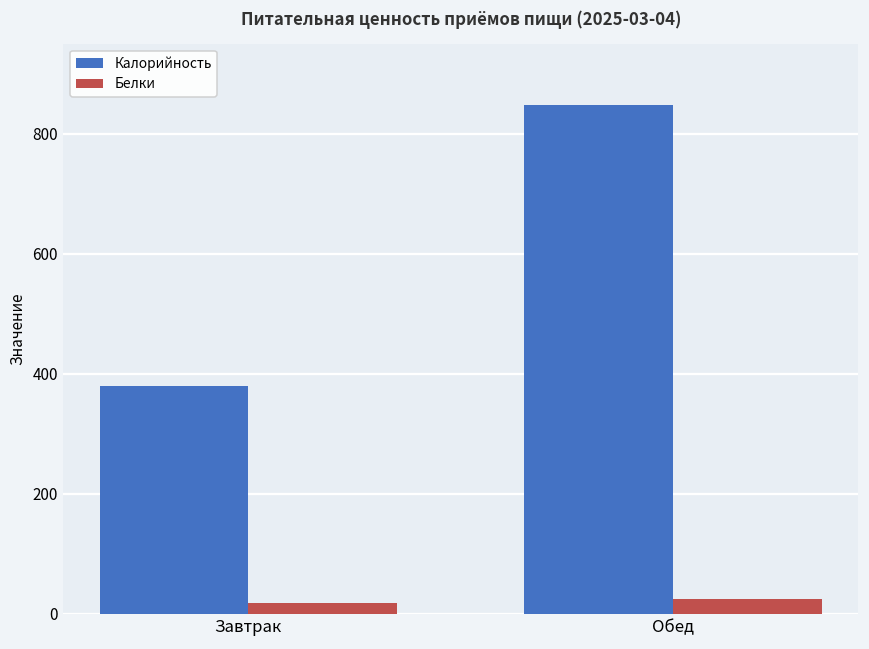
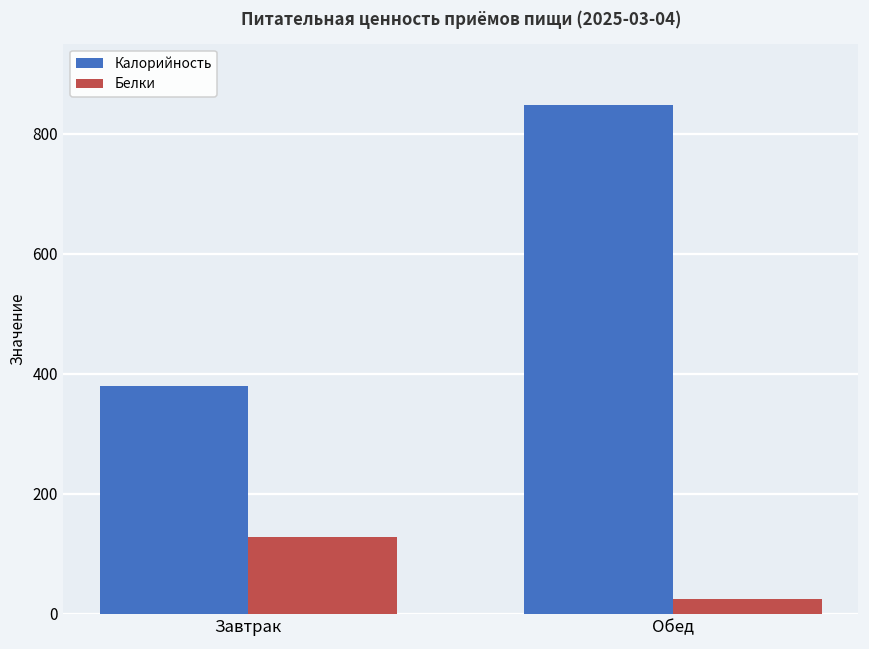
Белки, Завтрак: 20 -> 130
